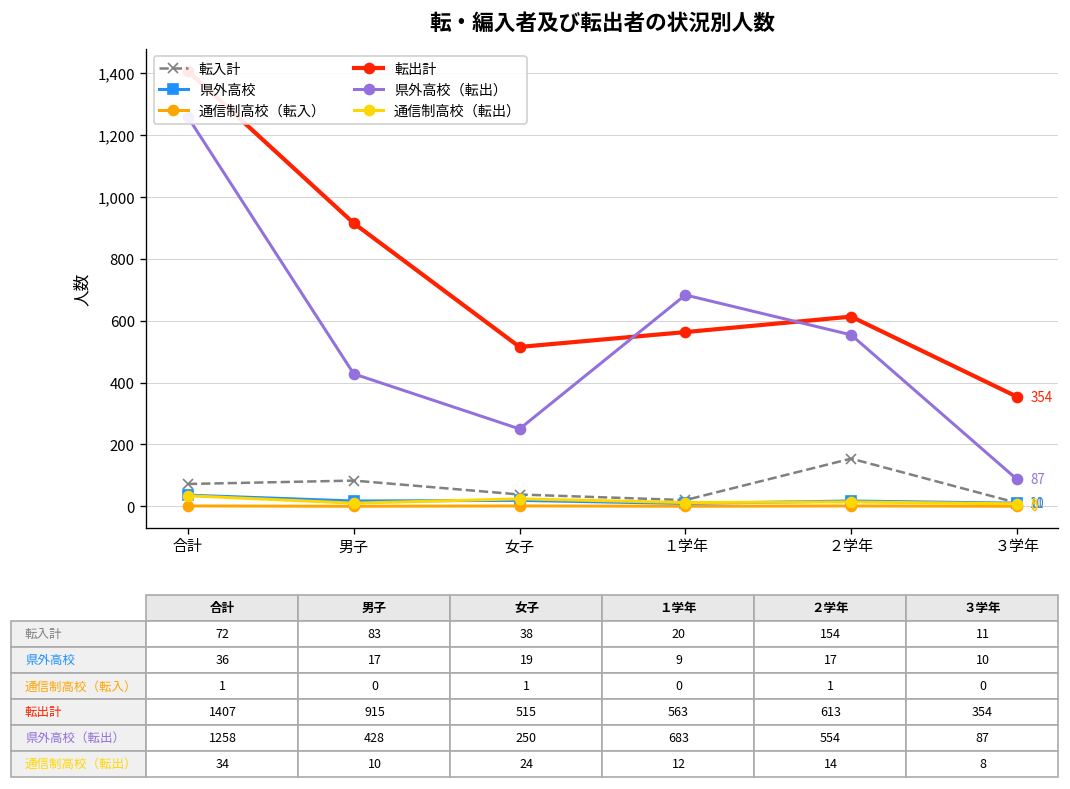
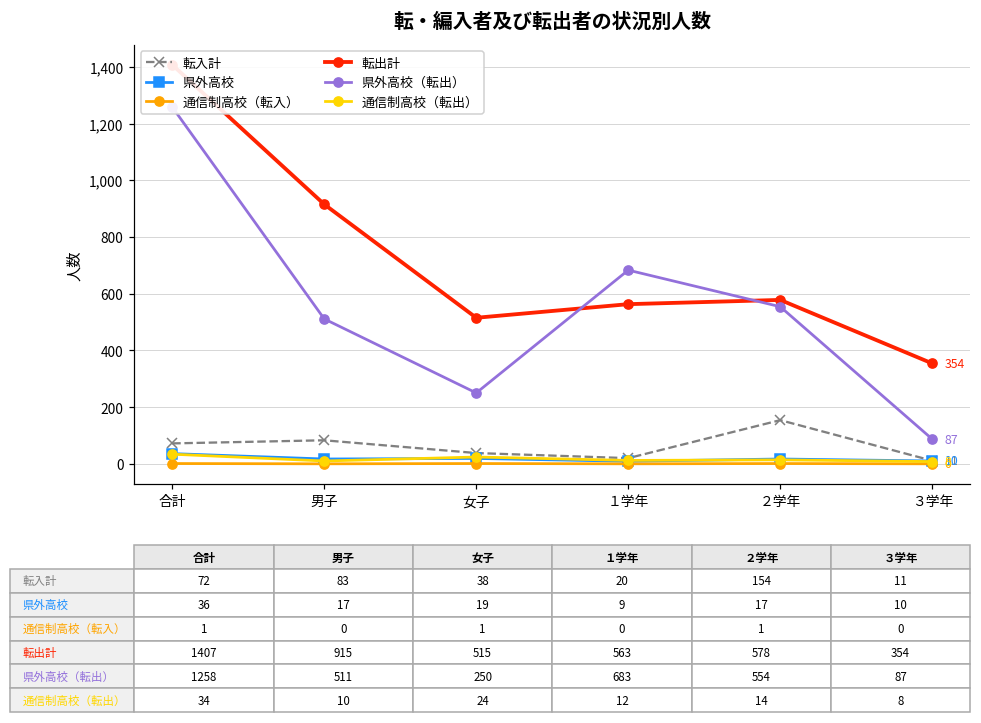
県外高校（転出）, 男子: 428 -> 511
転出計, ２学年: 613 -> 578
